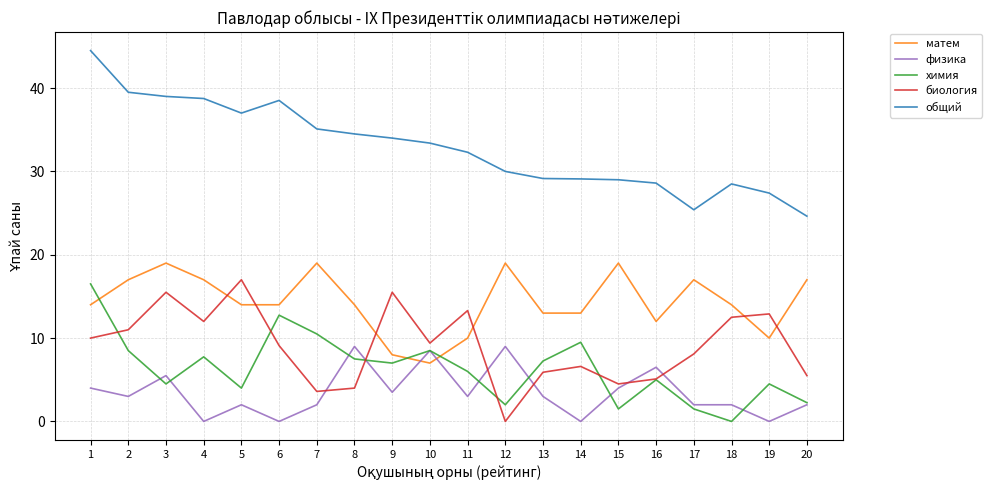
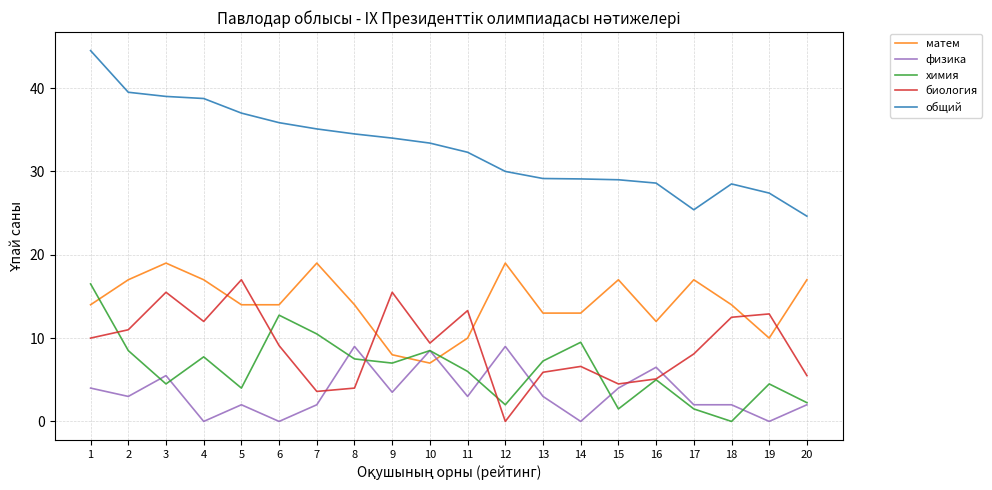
общий, 6: 39 -> 36
матем, 15: 19 -> 17
